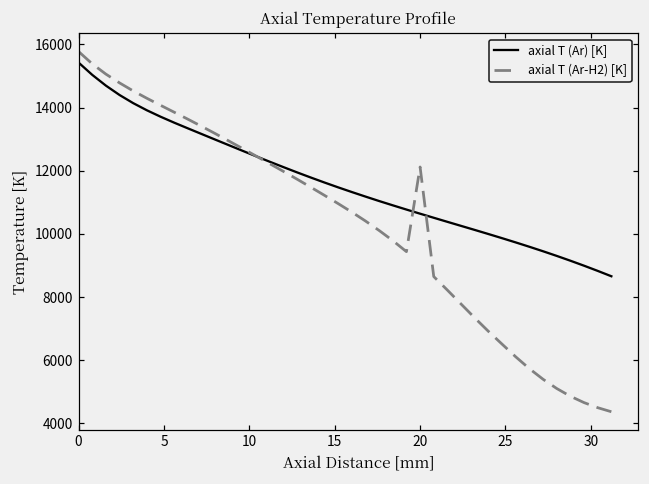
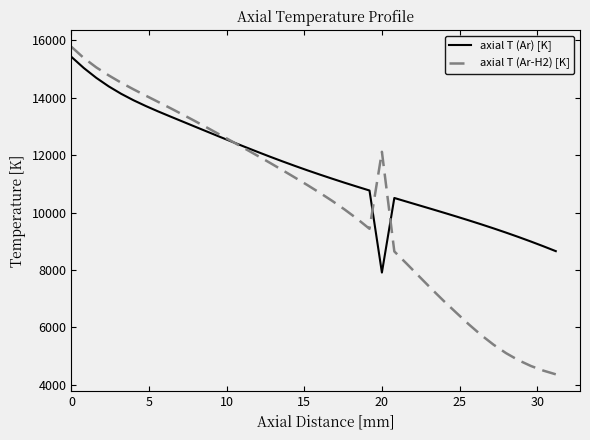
axial T (Ar) [K], 20: 10600 -> 7900
